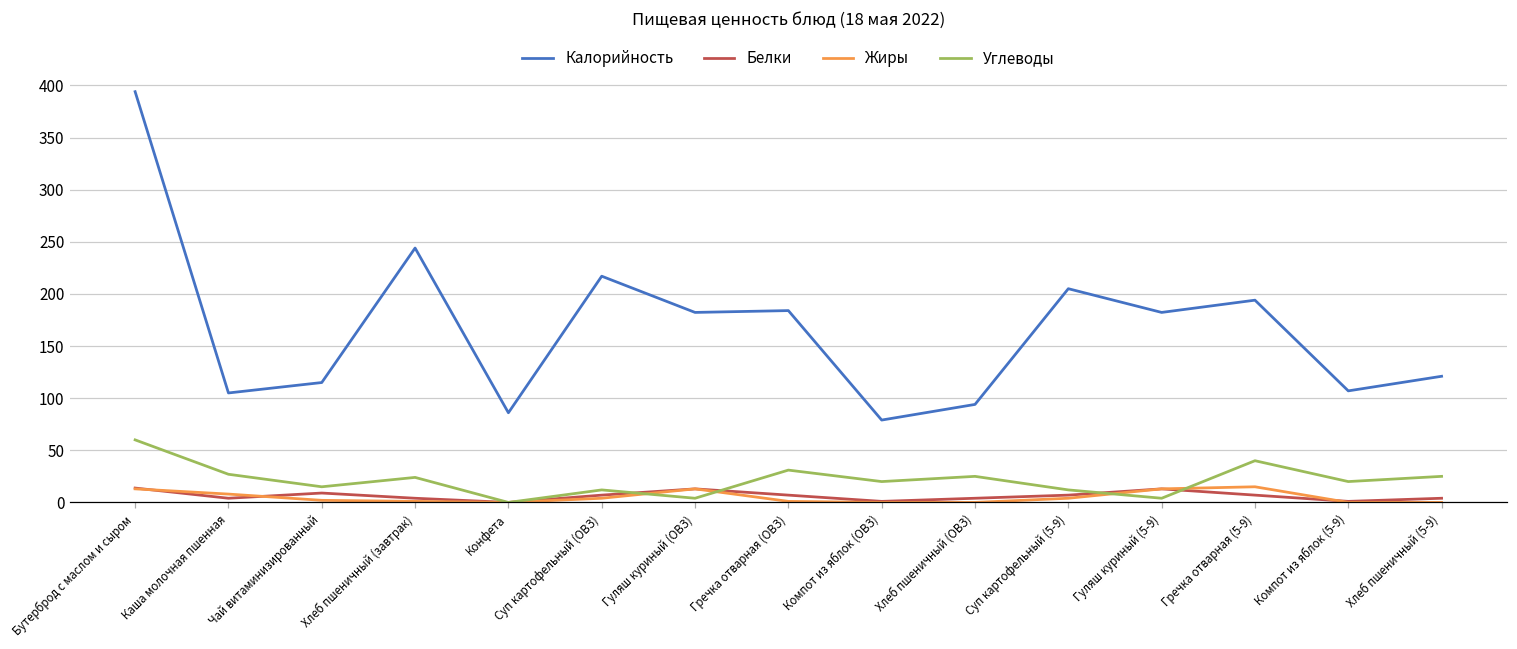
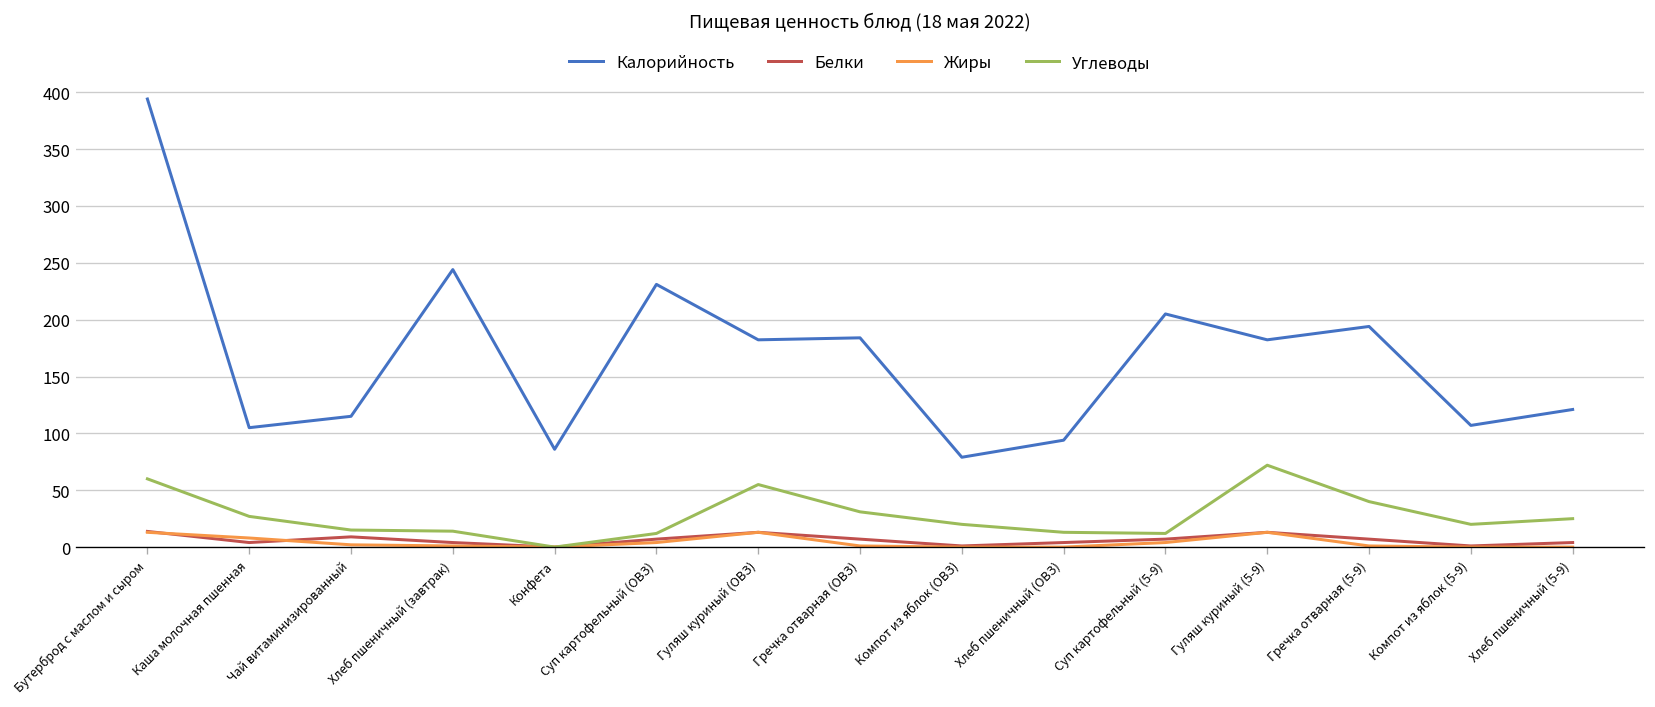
Углеводы, Хлеб пшеничный (завтрак): 20 -> 10
Калорийность, Суп картофельный (ОВЗ): 220 -> 230
Углеводы, Гуляш куриный (ОВЗ): 0 -> 60
Углеводы, Хлеб пшеничный (ОВЗ): 30 -> 10
Углеводы, Гуляш куриный (5-9): 0 -> 70
Жиры, Гречка отварная (5-9): 20 -> 0
